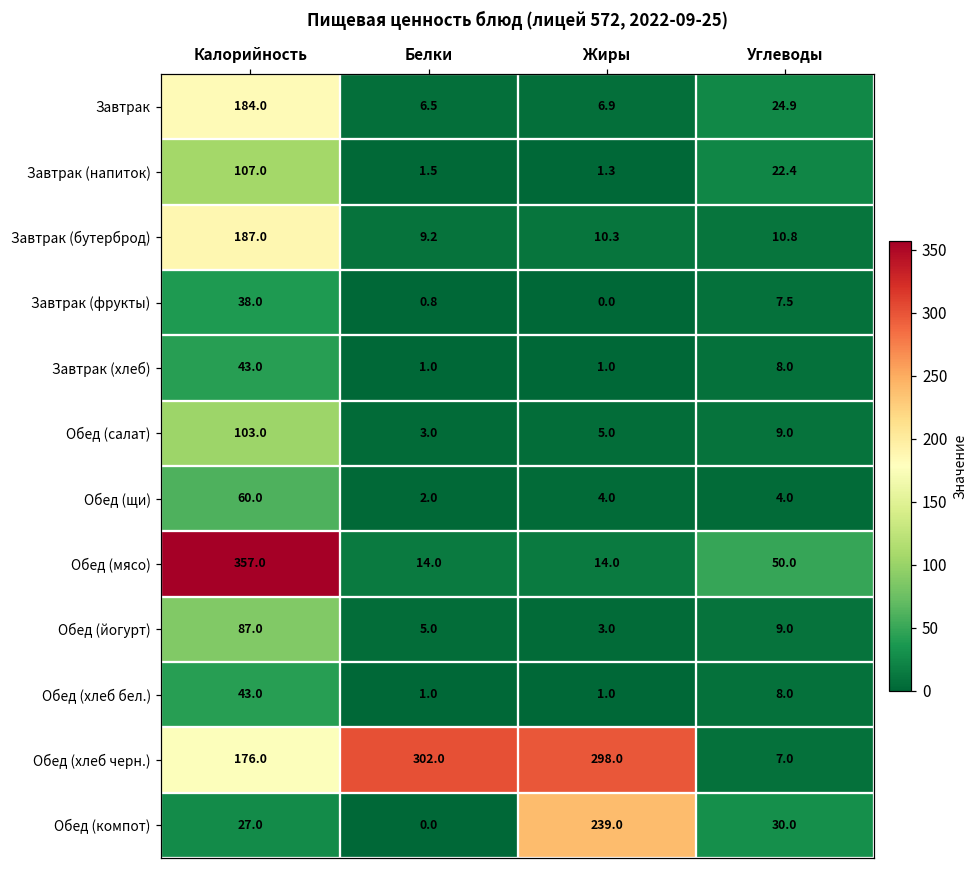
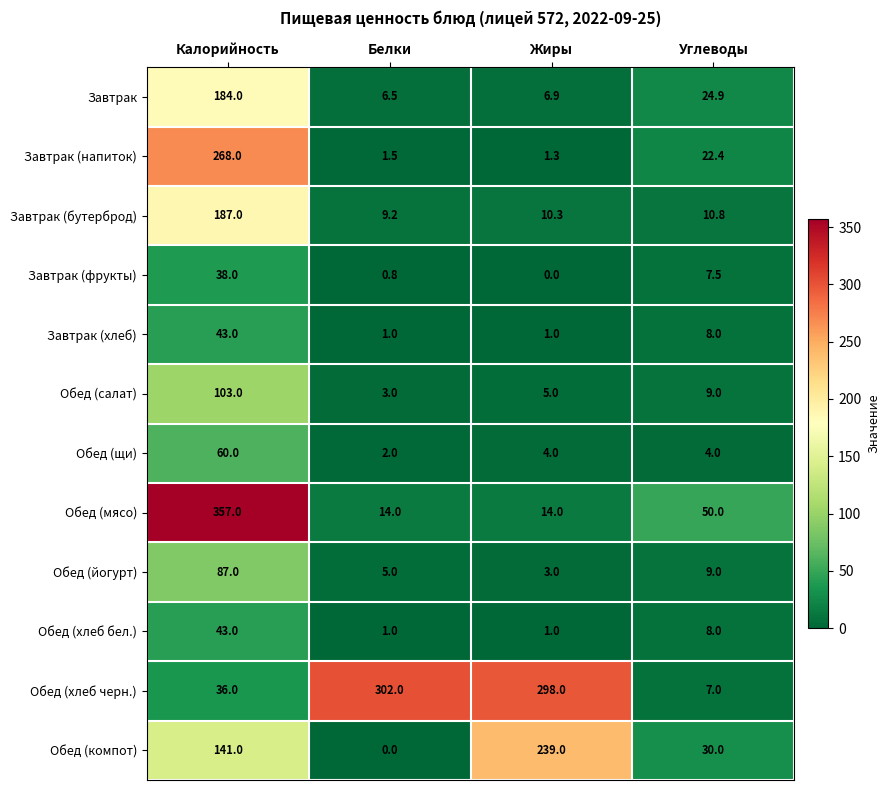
Завтрак (напиток), Калорийность: 107.0 -> 268.0
Обед (хлеб черн.), Калорийность: 176.0 -> 36.0
Обед (компот), Калорийность: 27.0 -> 141.0
